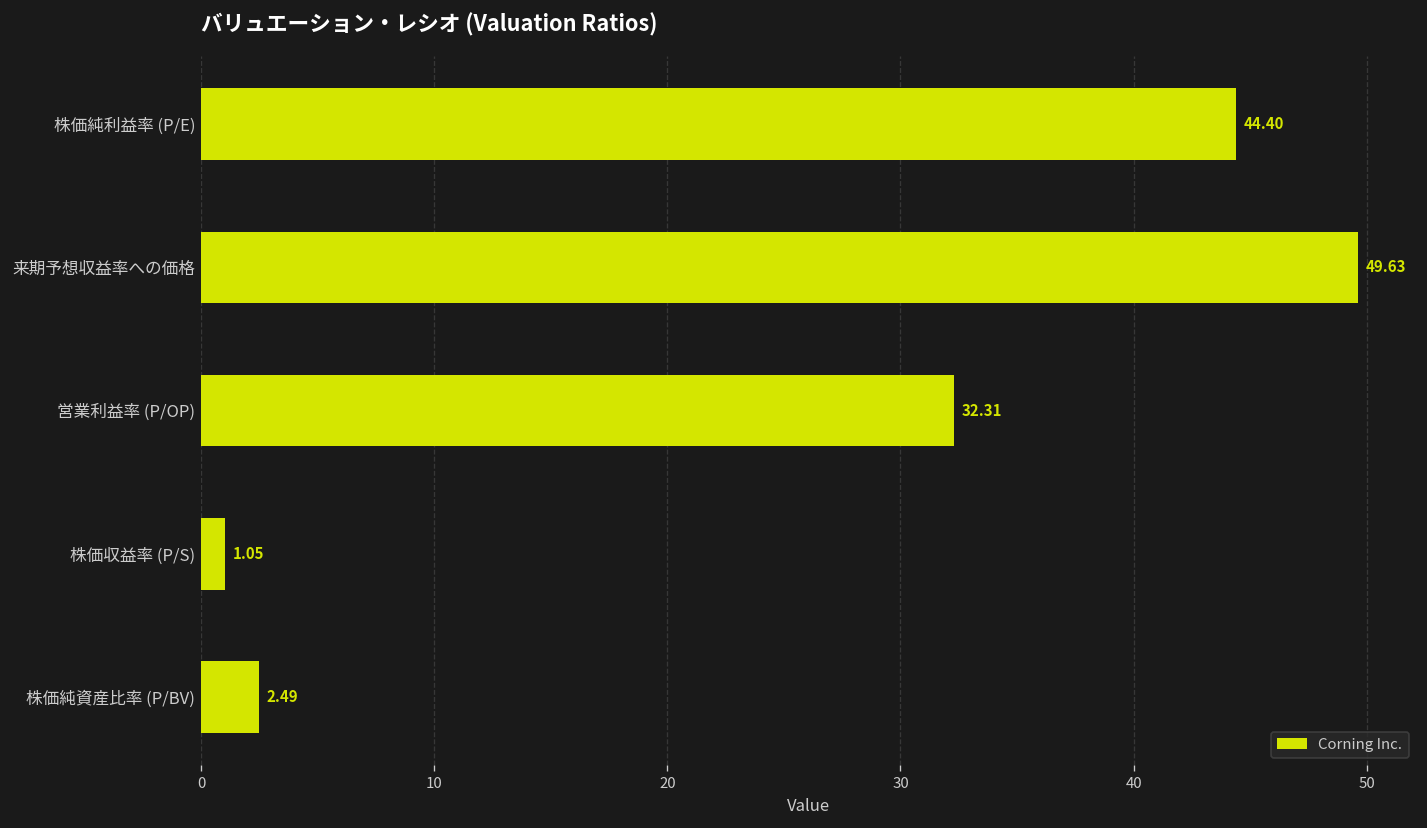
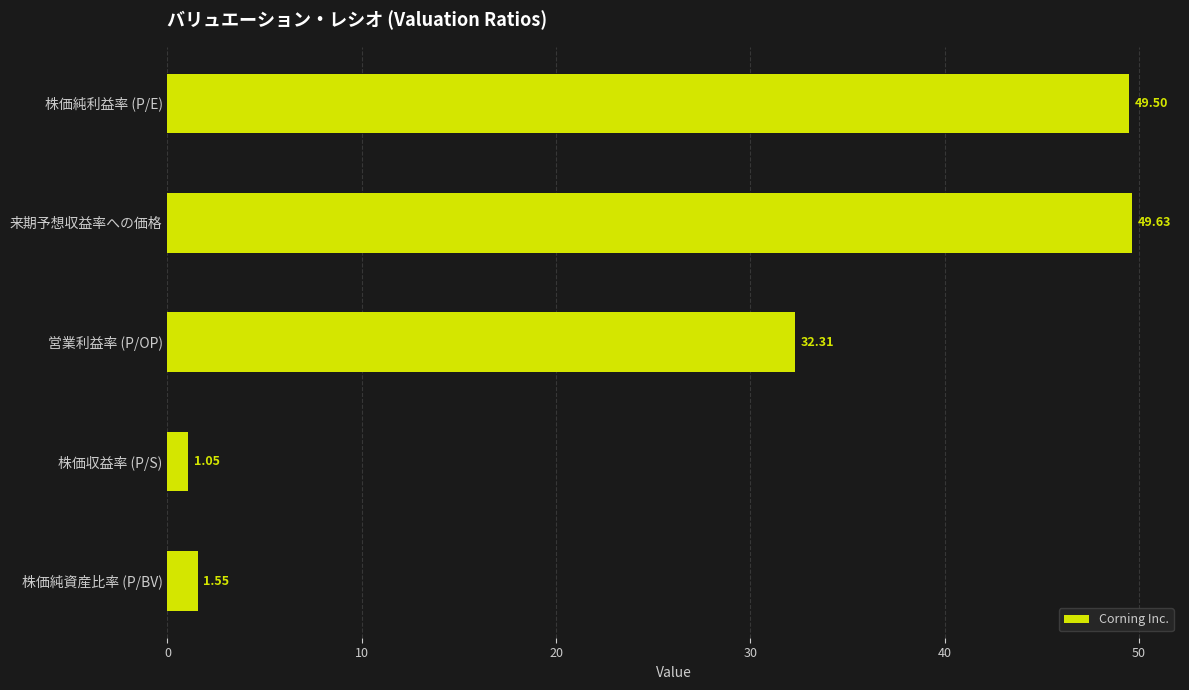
株価純利益率 (P/E): 44.40 -> 49.50
株価純資産比率 (P/BV): 2.49 -> 1.55
